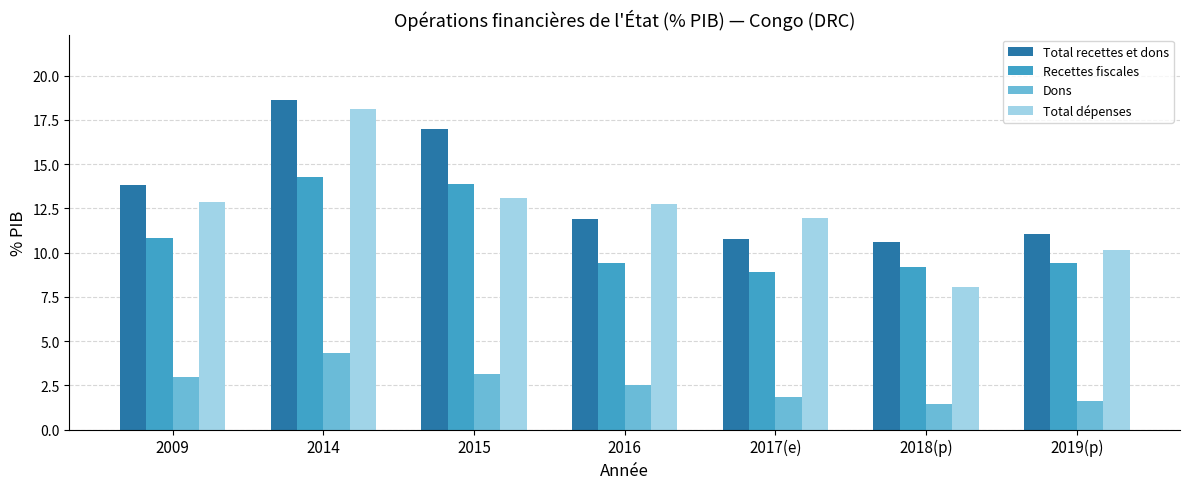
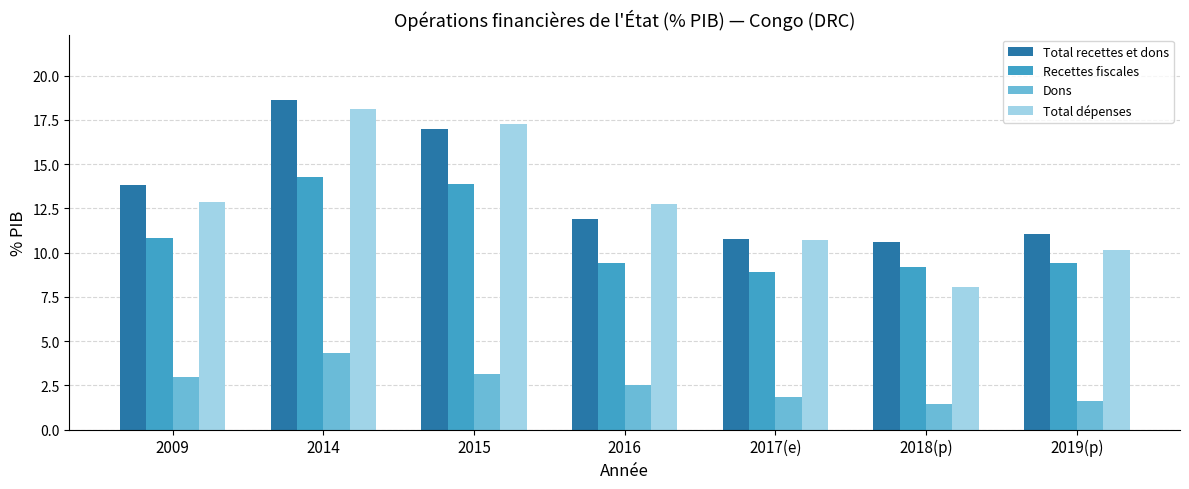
Total dépenses, 2015: 13.1 -> 17.3
Total dépenses, 2017(e): 12.0 -> 10.7
